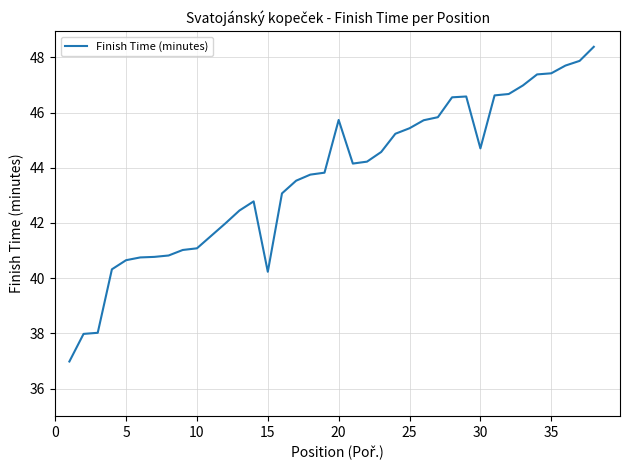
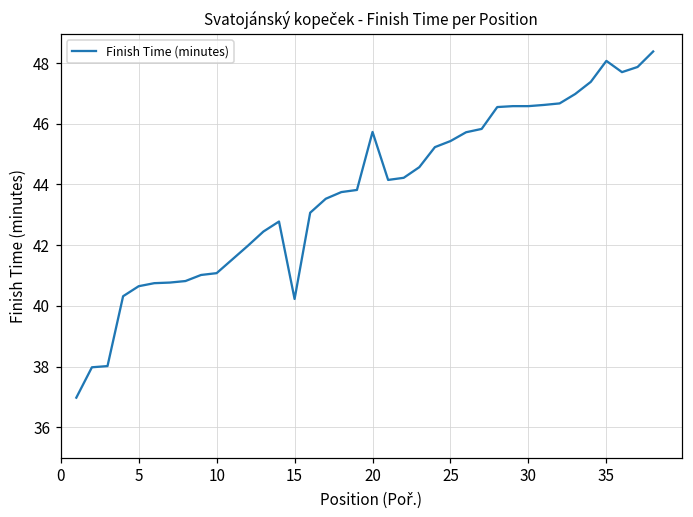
30: 44.7 -> 46.6
35: 47.4 -> 48.1
